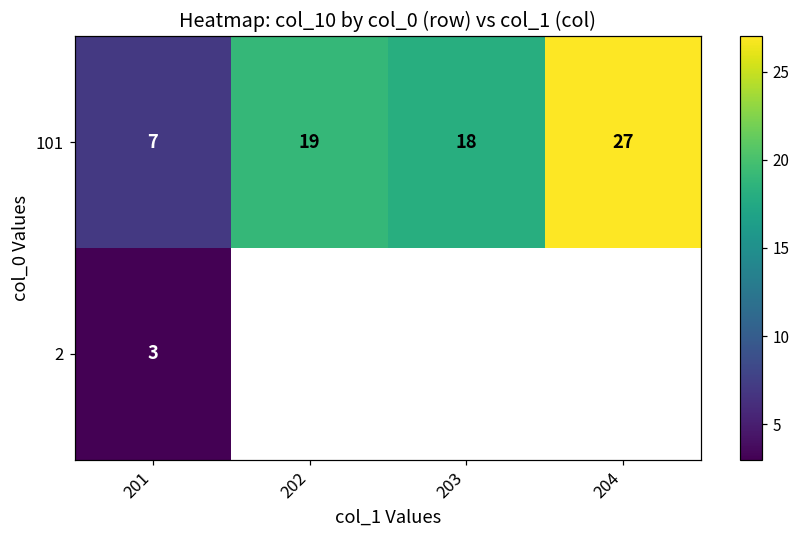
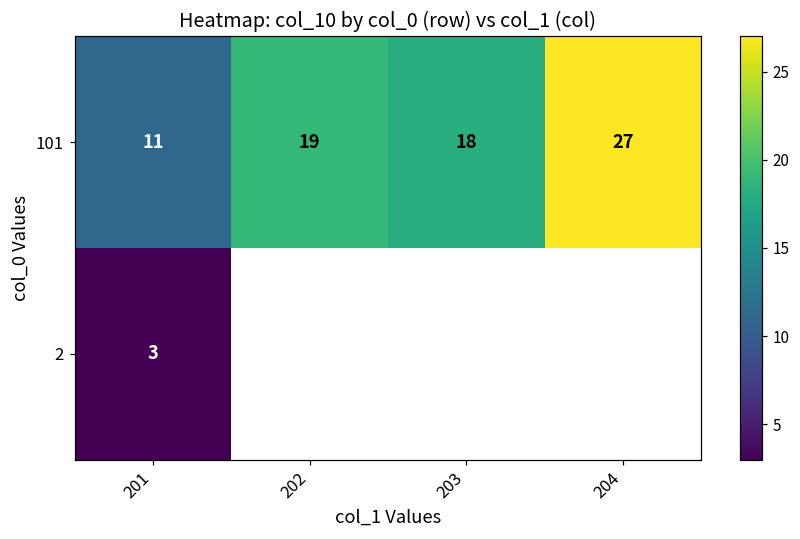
101, 201: 7 -> 11
